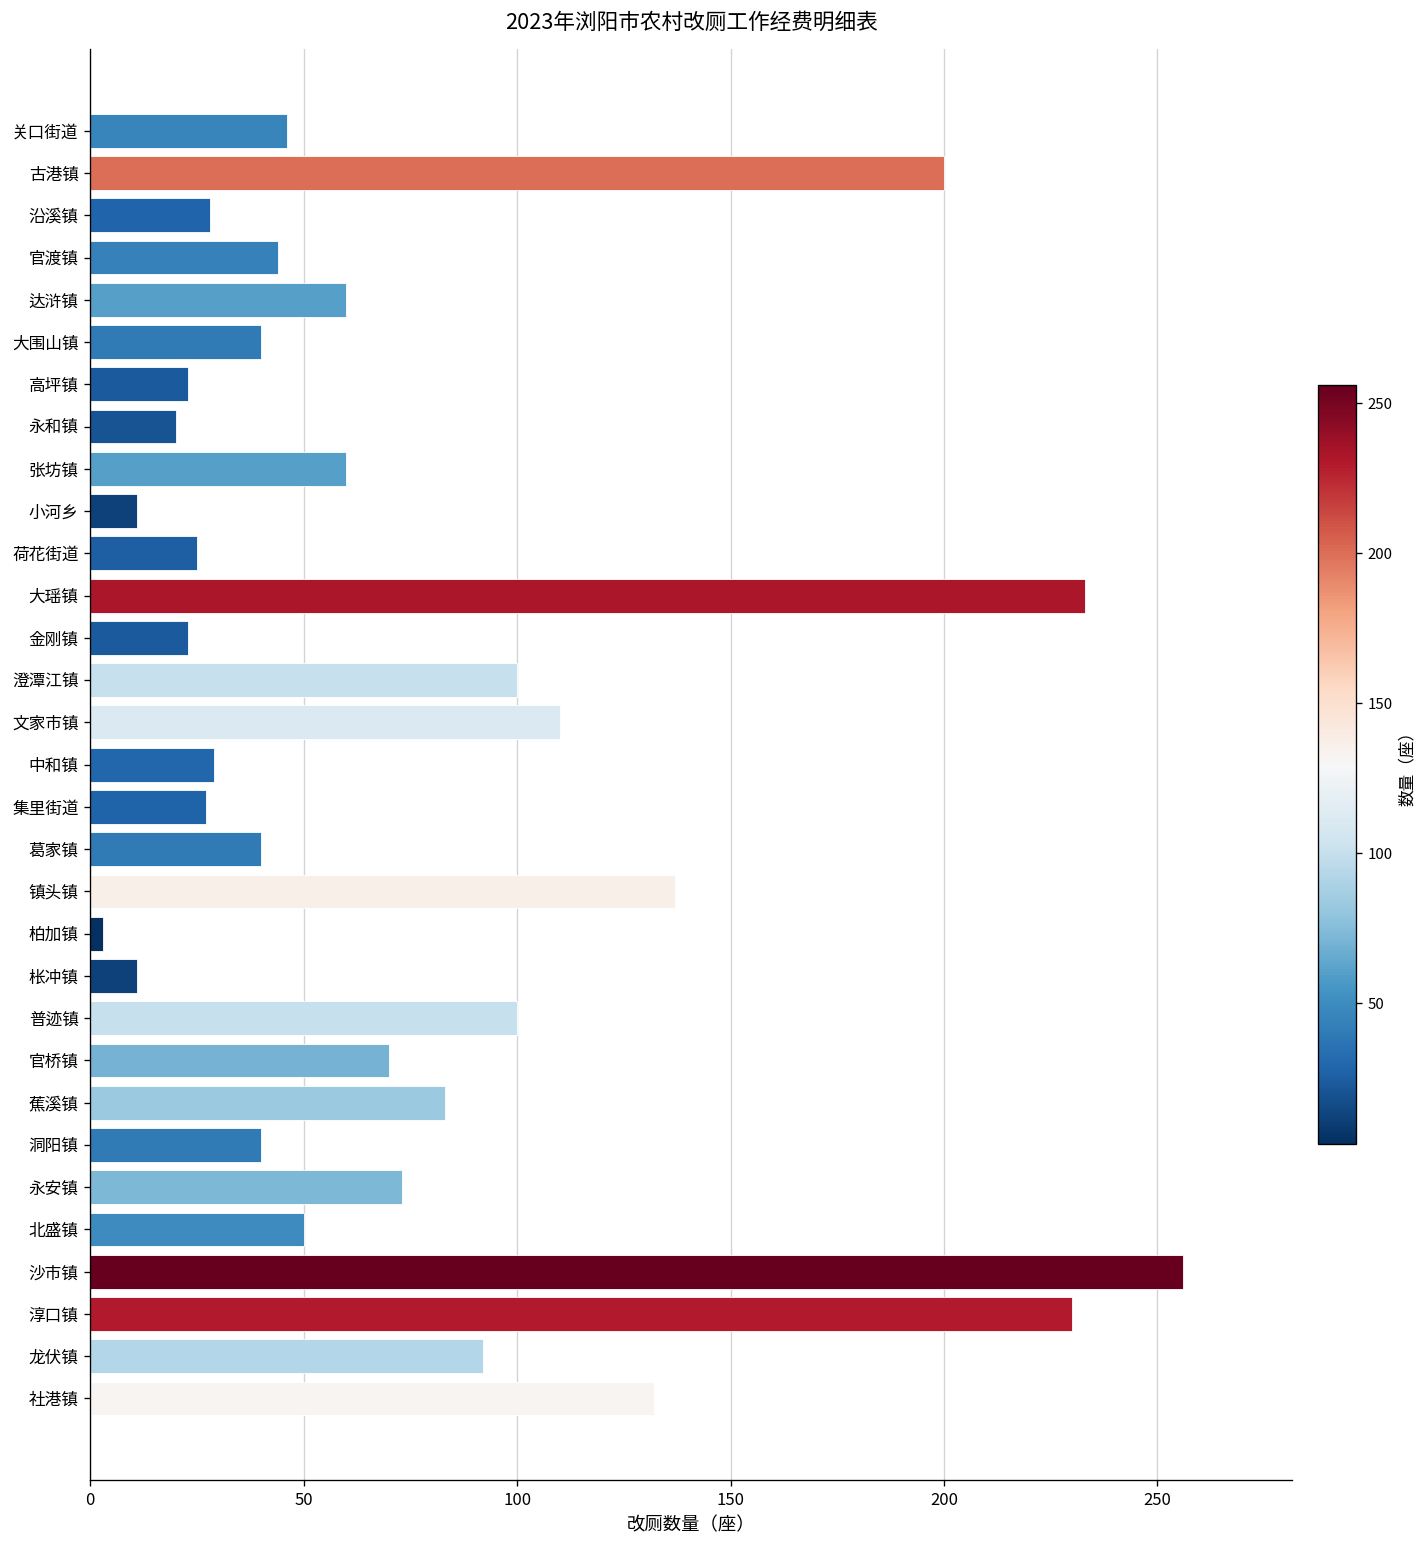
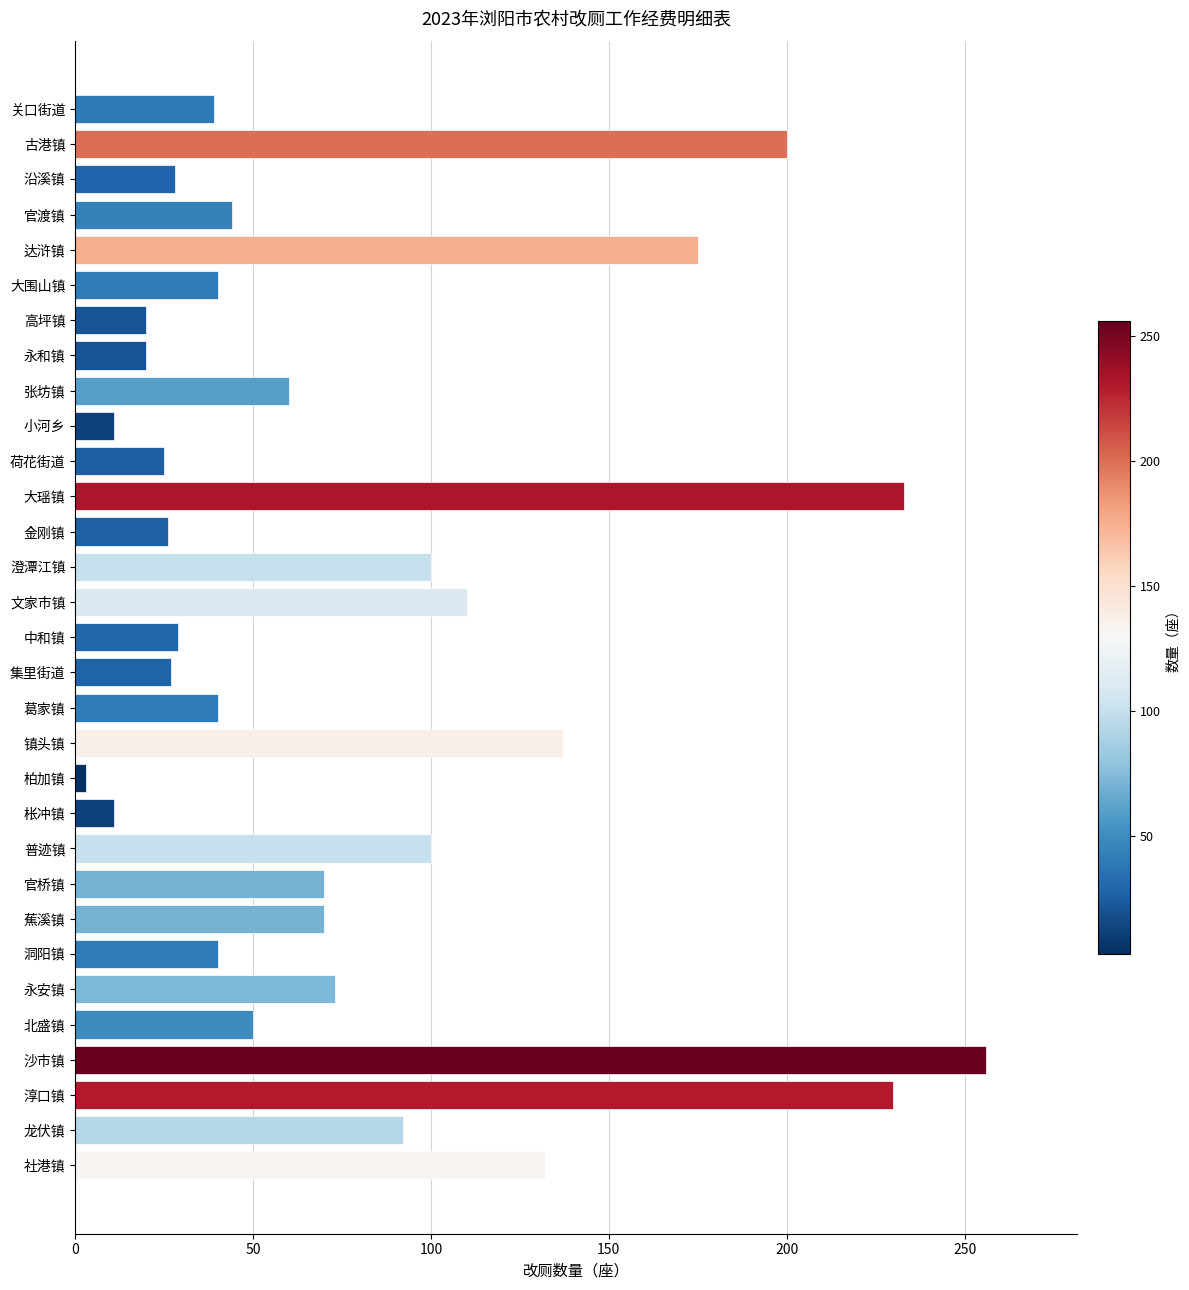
关口街道: 46 -> 39
达浒镇: 60 -> 175
高坪镇: 23 -> 20
金刚镇: 23 -> 26
蕉溪镇: 83 -> 70
